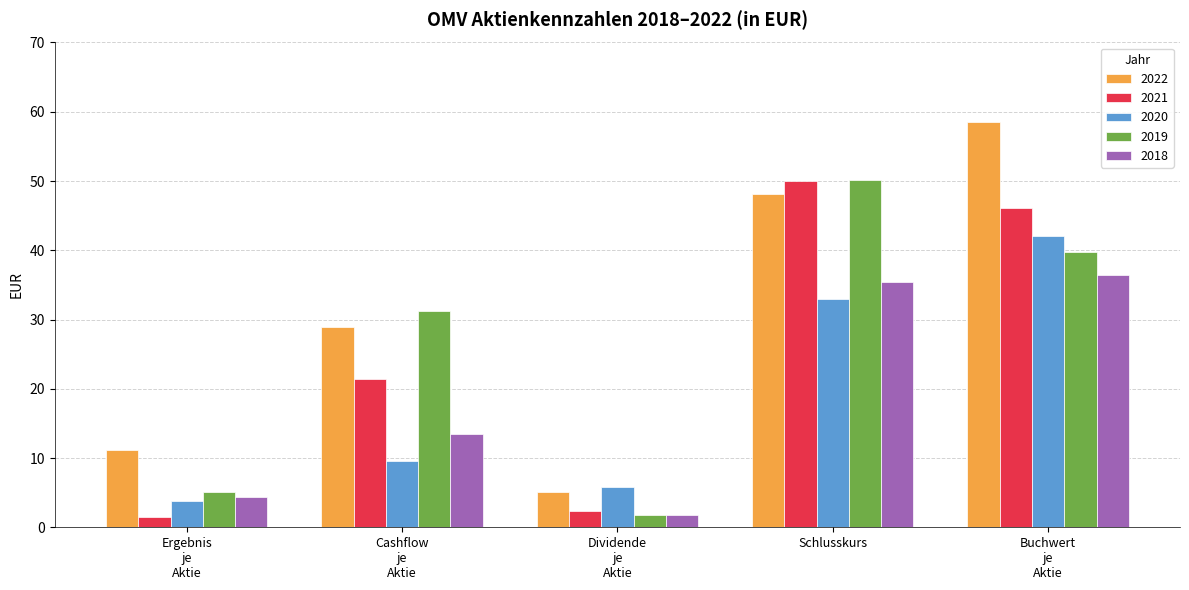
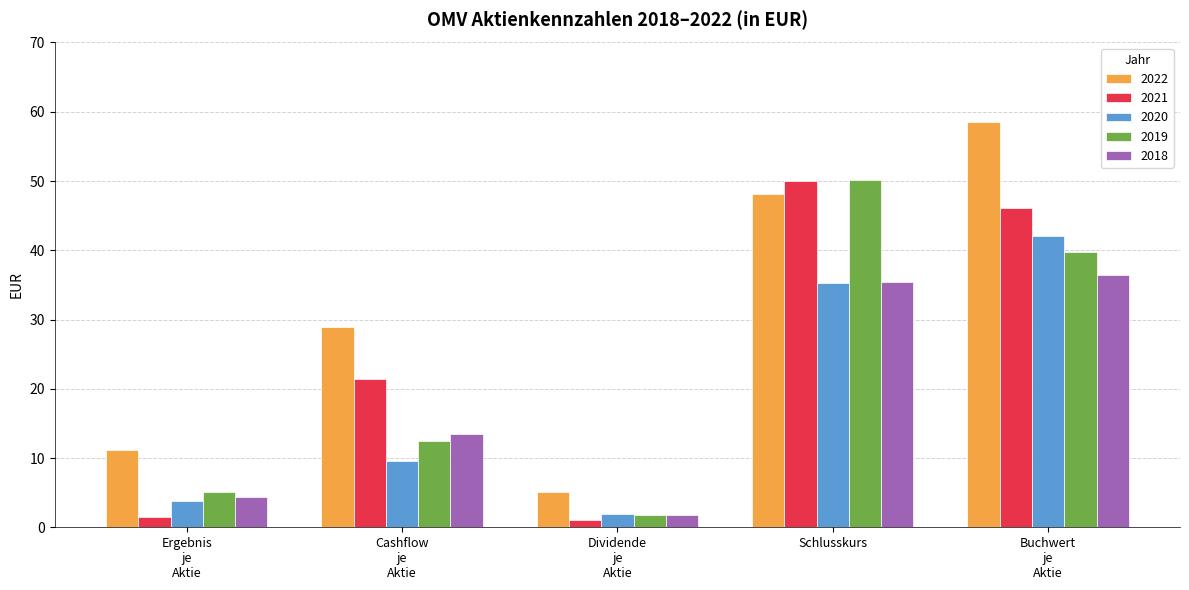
2019, Cashflow je Aktie: 31 -> 12
2021, Dividende je Aktie: 2 -> 1
2020, Dividende je Aktie: 6 -> 2
2020, Schlusskurs: 33 -> 35
